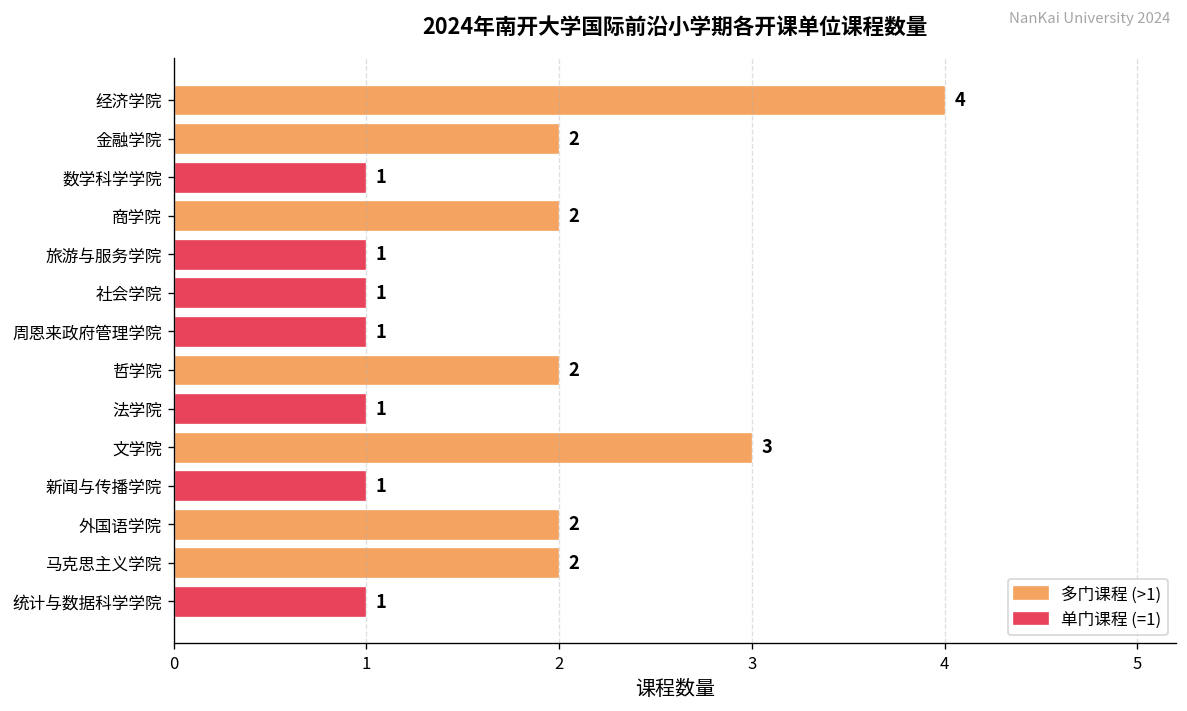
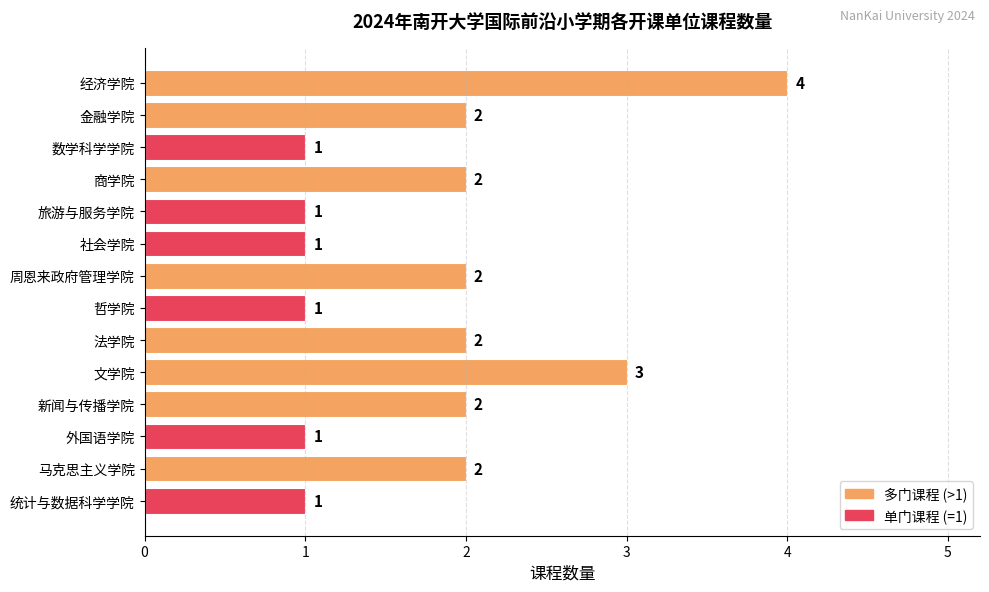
周恩来政府管理学院: 1 -> 2
哲学院: 2 -> 1
法学院: 1 -> 2
新闻与传播学院: 1 -> 2
外国语学院: 2 -> 1
